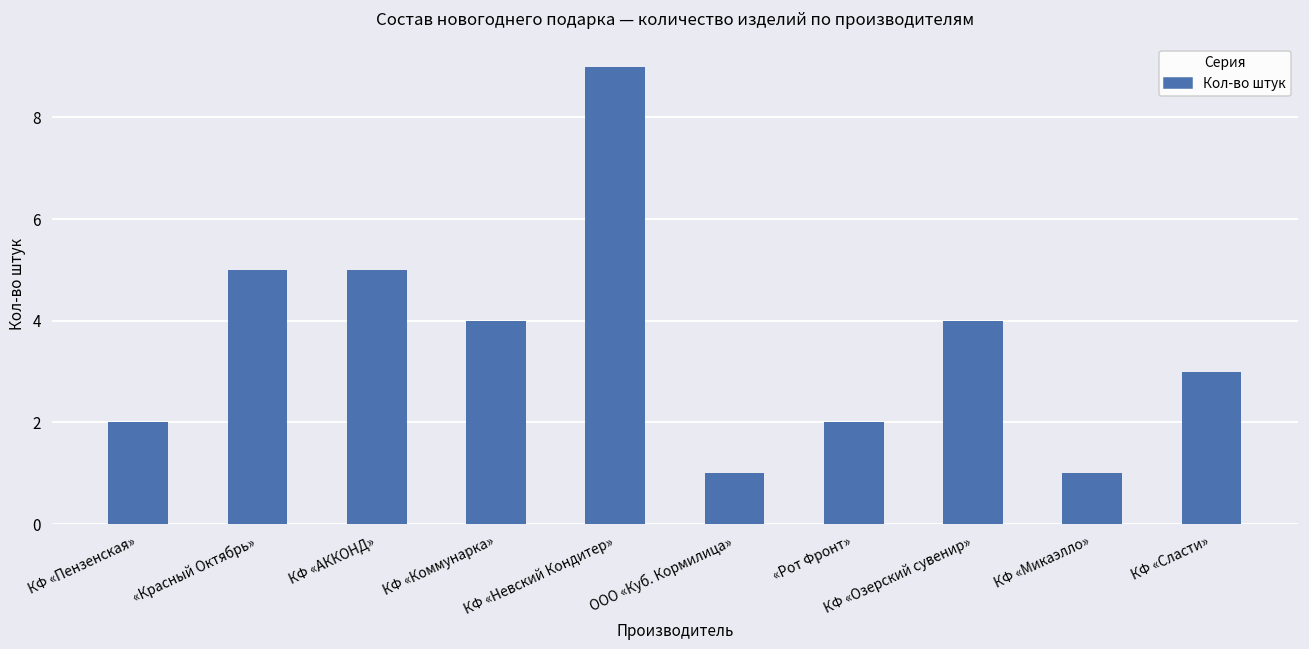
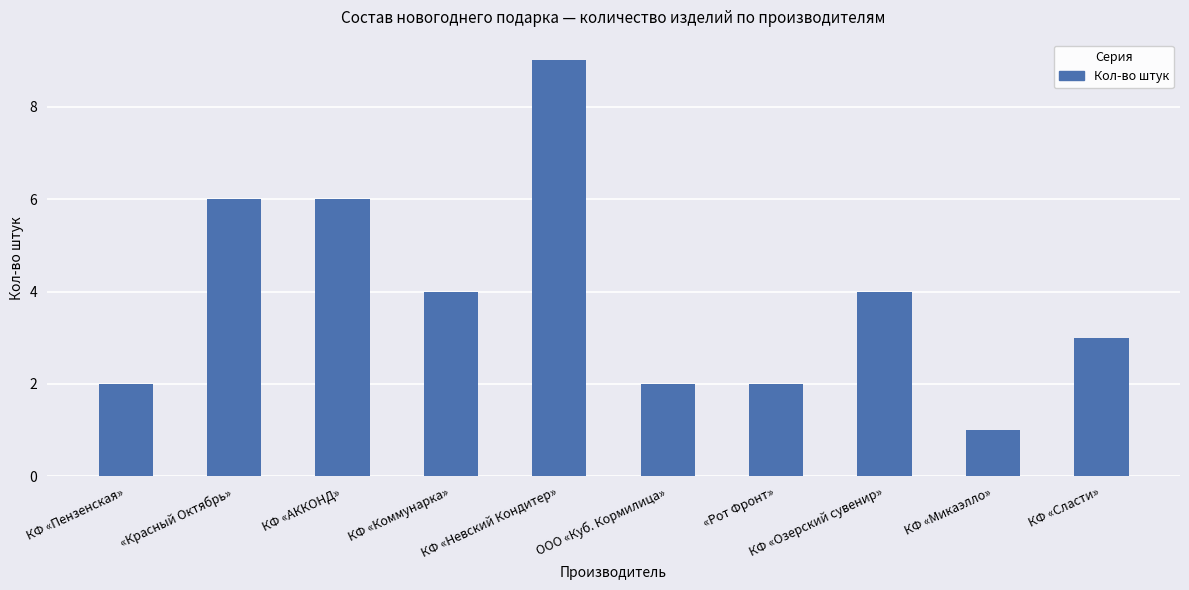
«Красный Октябрь»: 5 -> 6
КФ «АККОНД»: 5 -> 6
ООО «Куб. Кормилица»: 1 -> 2
